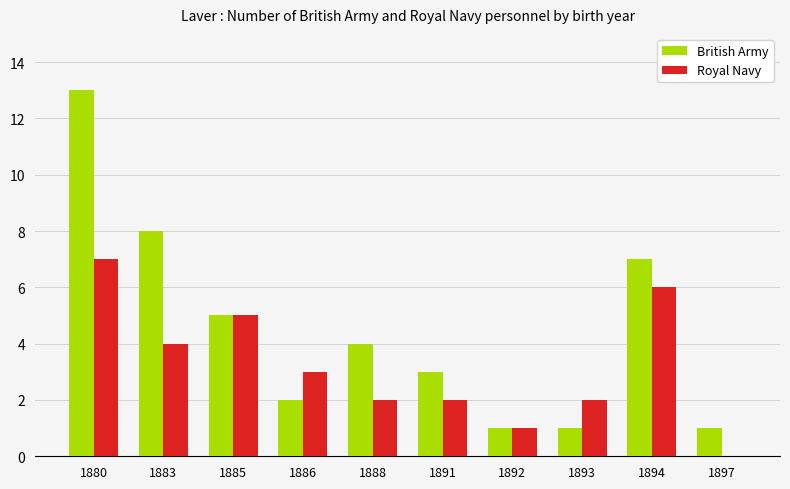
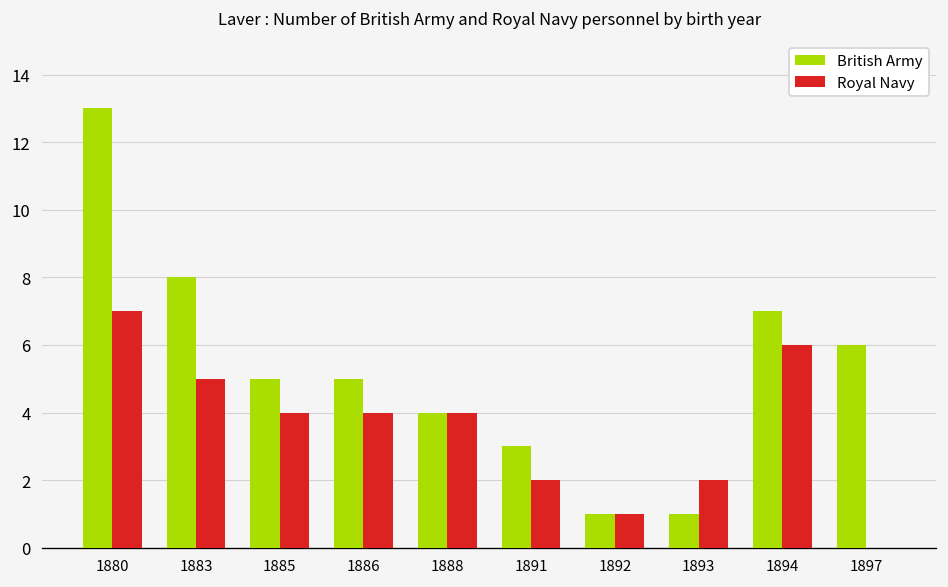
Royal Navy, 1883: 4 -> 5
Royal Navy, 1885: 5 -> 4
British Army, 1886: 2 -> 5
Royal Navy, 1886: 3 -> 4
Royal Navy, 1888: 2 -> 4
British Army, 1897: 1 -> 6
